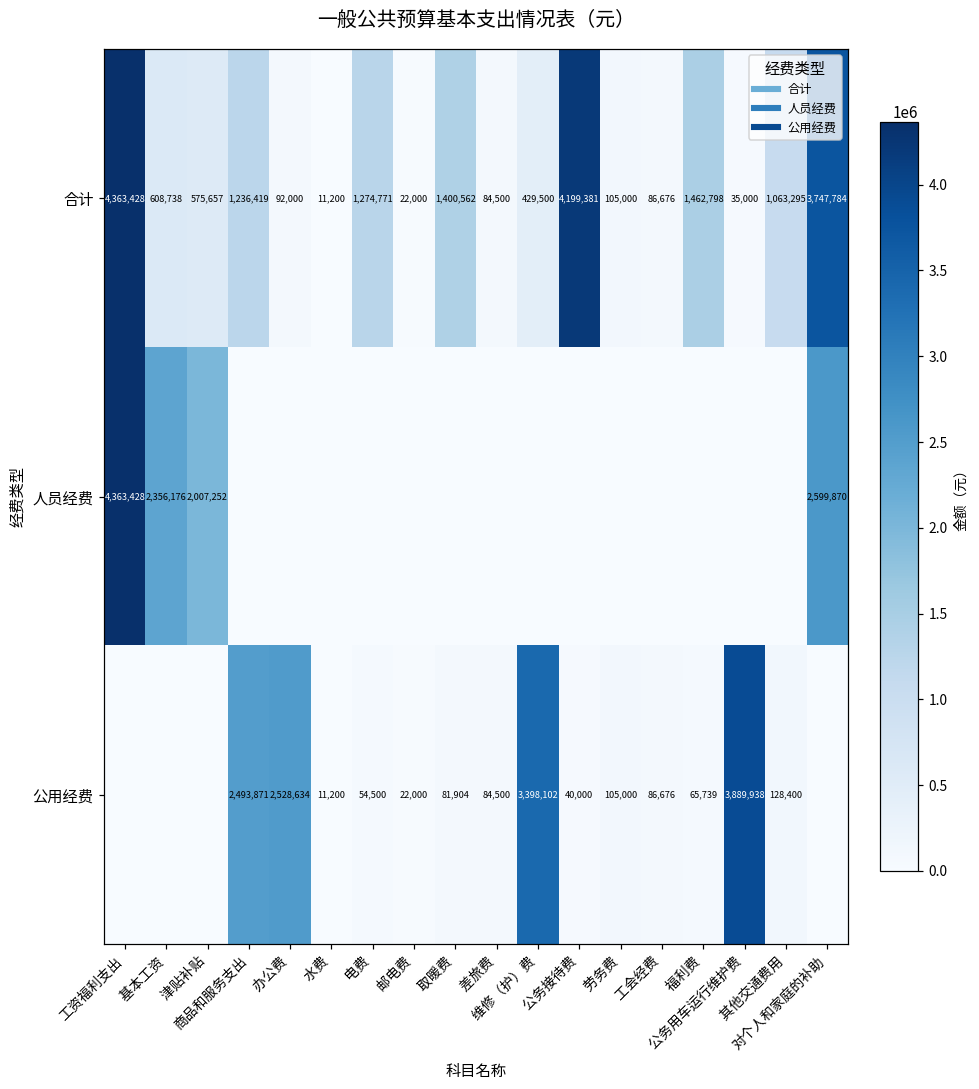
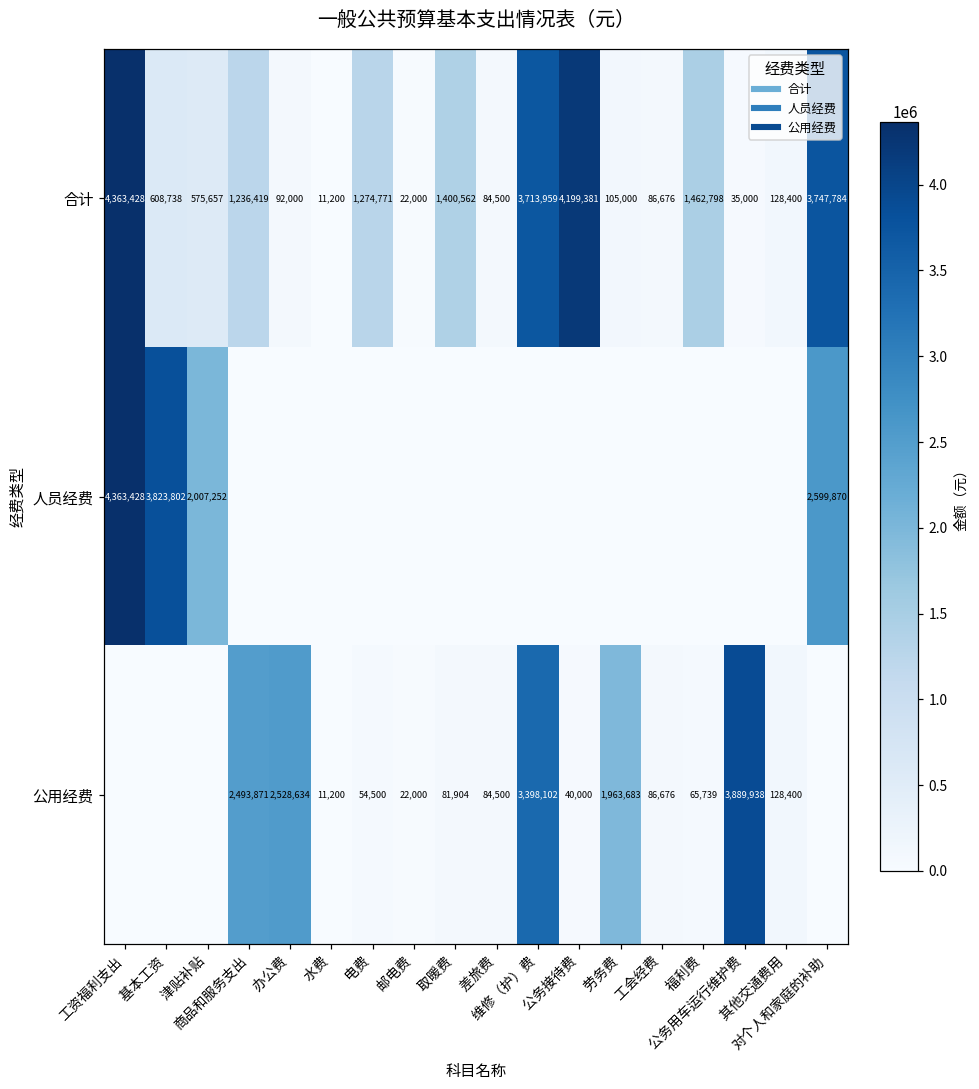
合计, 维修（护）费: 429,500 -> 3,713,959
合计, 其他交通费用: 1,063,295 -> 128,400
人员经费, 基本工资: 2,356,176 -> 3,823,802
公用经费, 劳务费: 105,000 -> 1,963,683
